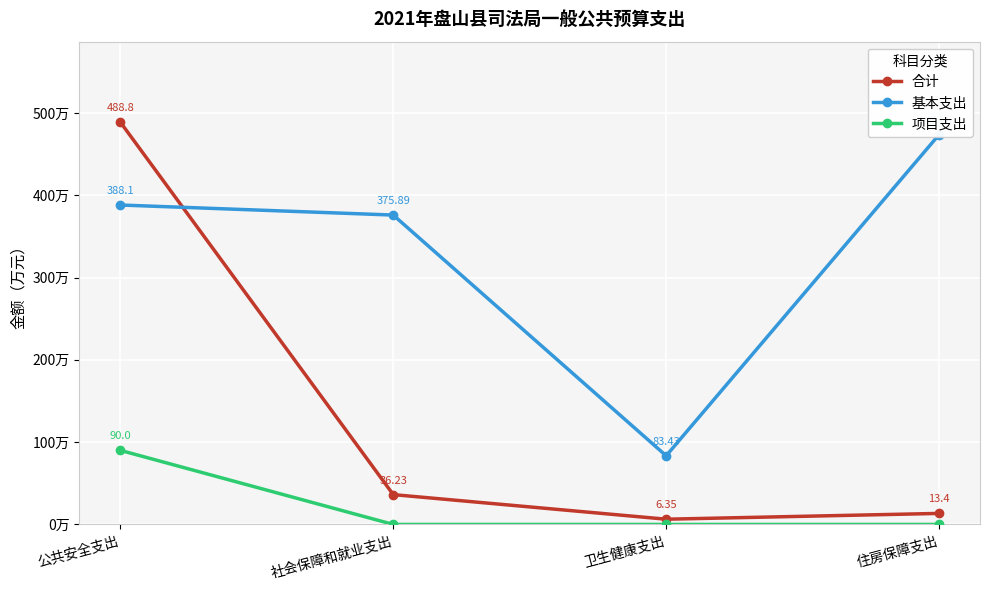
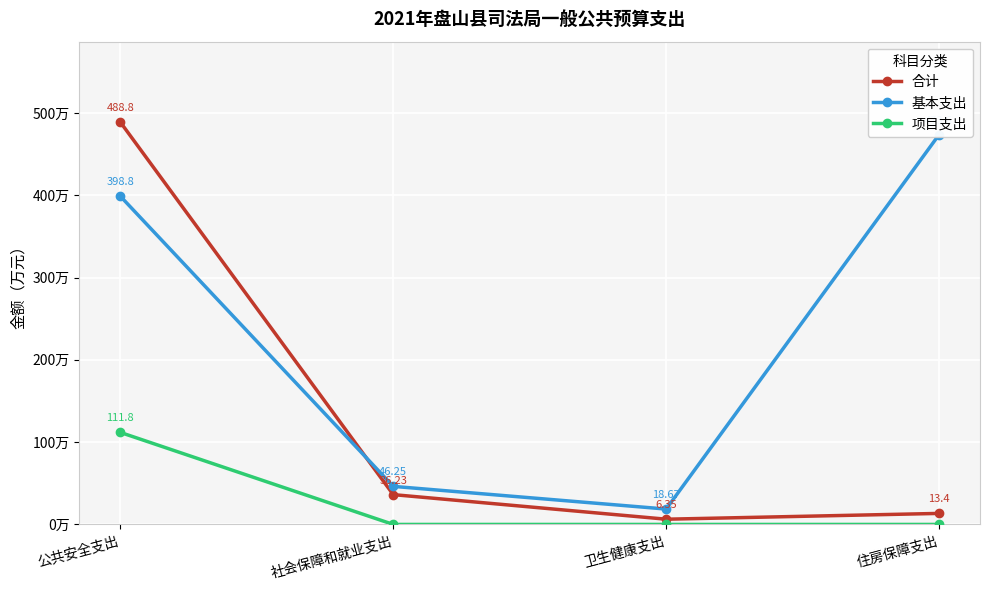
基本支出, 公共安全支出: 388.1 -> 398.8
项目支出, 公共安全支出: 90.0 -> 111.8
基本支出, 社会保障和就业支出: 375.89 -> 46.25
基本支出, 卫生健康支出: 83.43 -> 18.67
